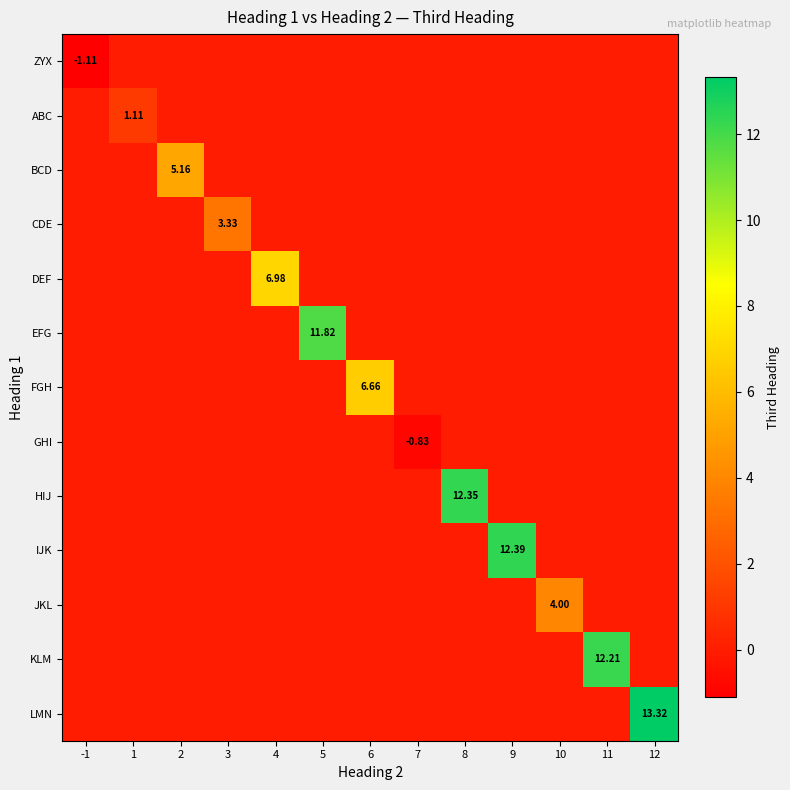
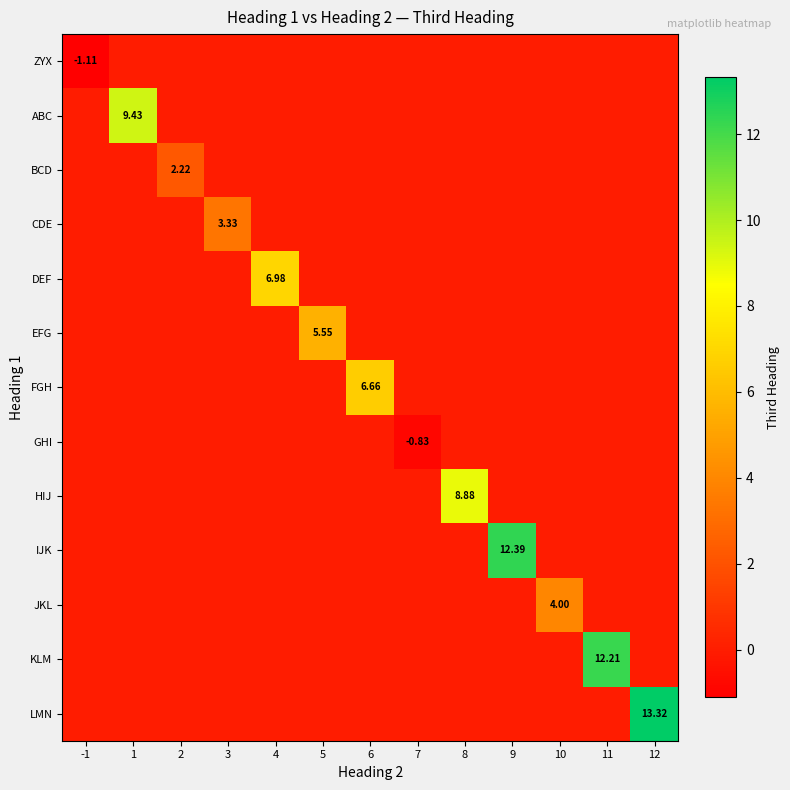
ABC, 1: 1.11 -> 9.43
BCD, 2: 5.16 -> 2.22
EFG, 5: 11.82 -> 5.55
HIJ, 8: 12.35 -> 8.88
